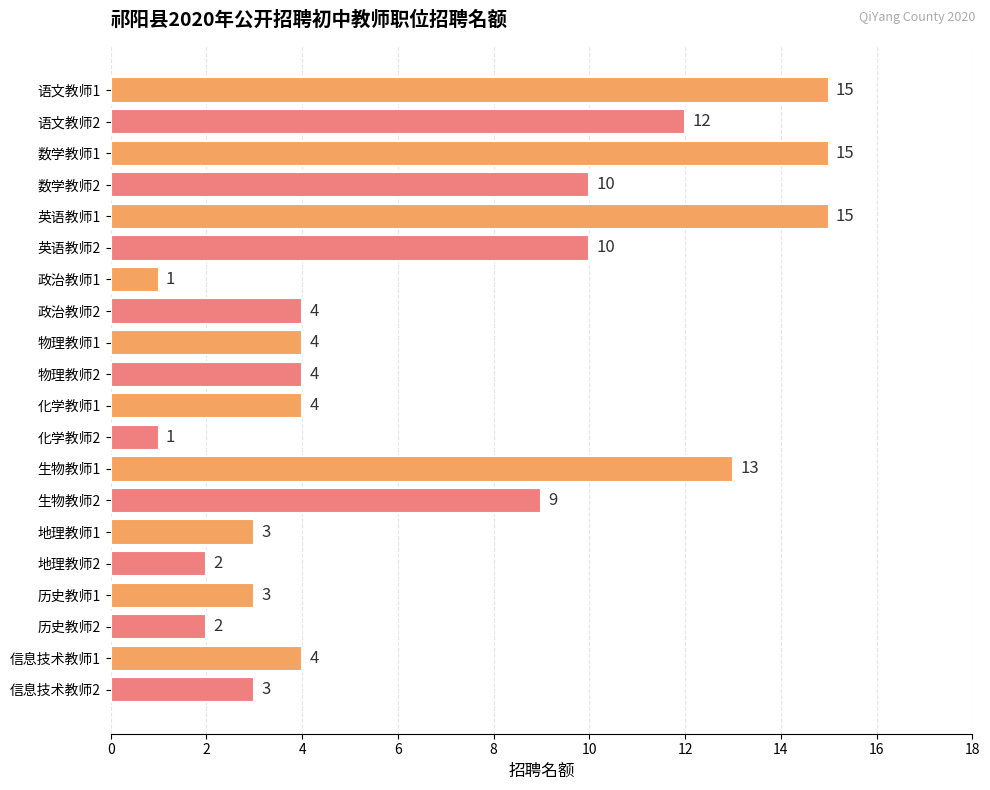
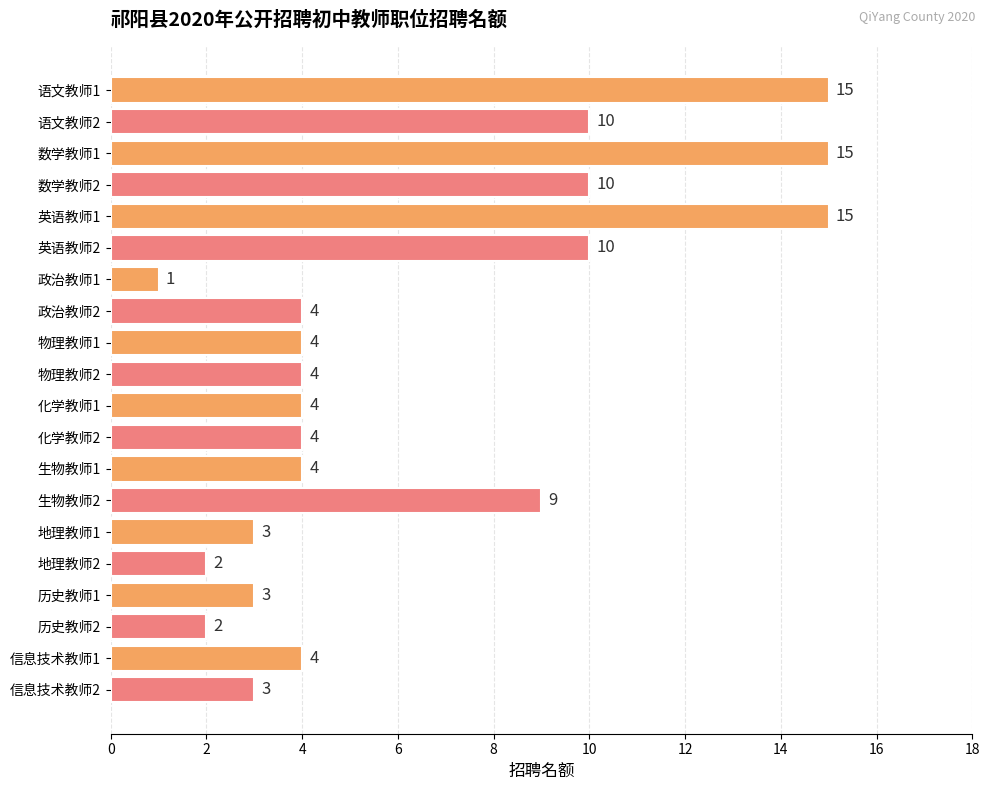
语文教师2: 12 -> 10
化学教师2: 1 -> 4
生物教师1: 13 -> 4
